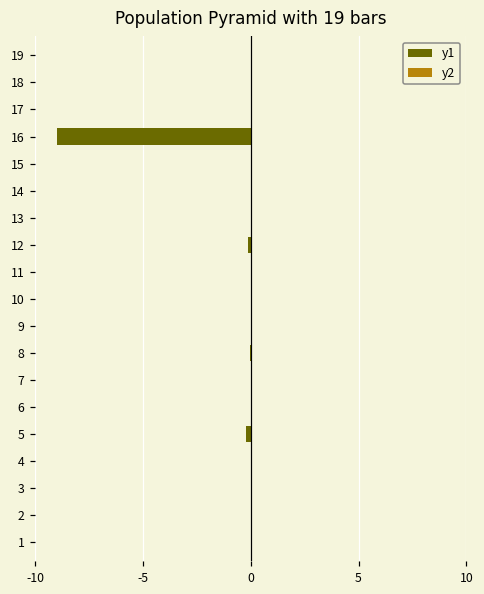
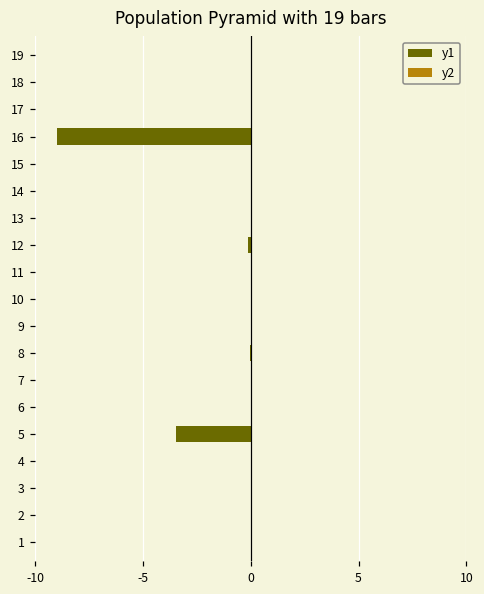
y1, 5: -0.2 -> -3.4
